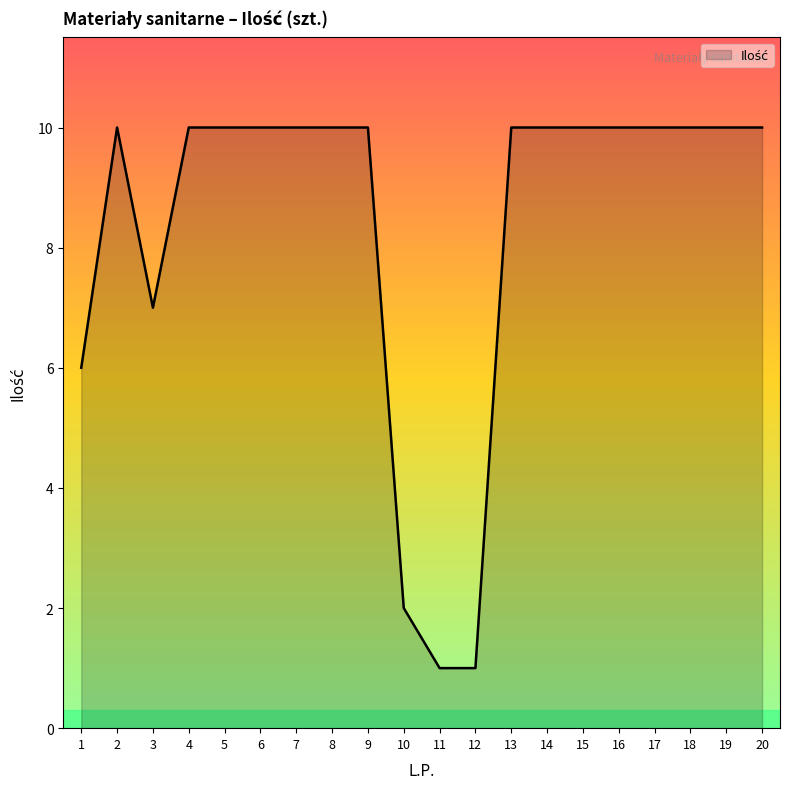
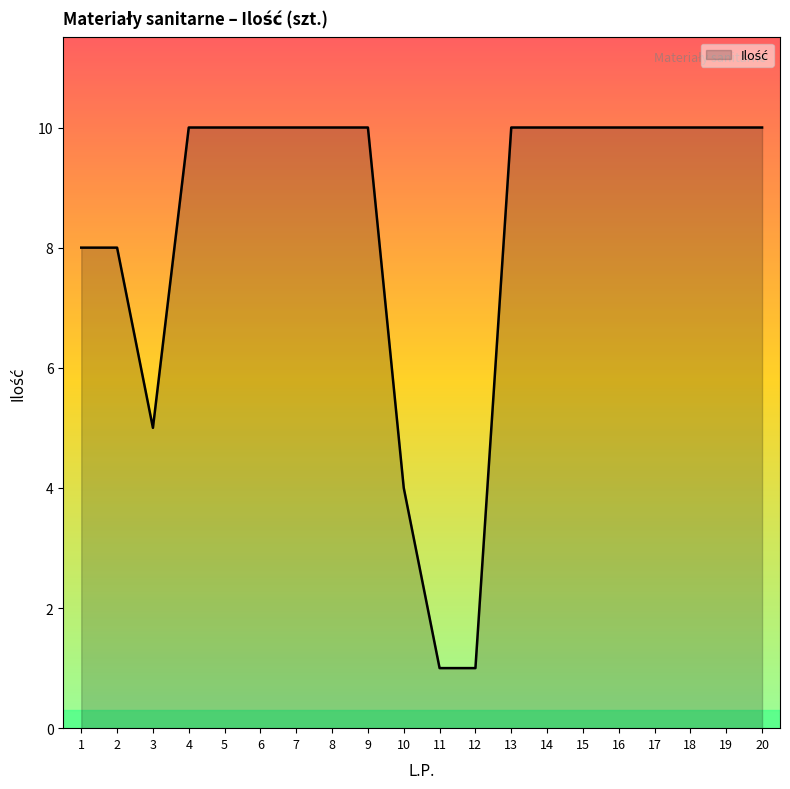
1: 6 -> 8
2: 10 -> 8
3: 7 -> 5
10: 2 -> 4
